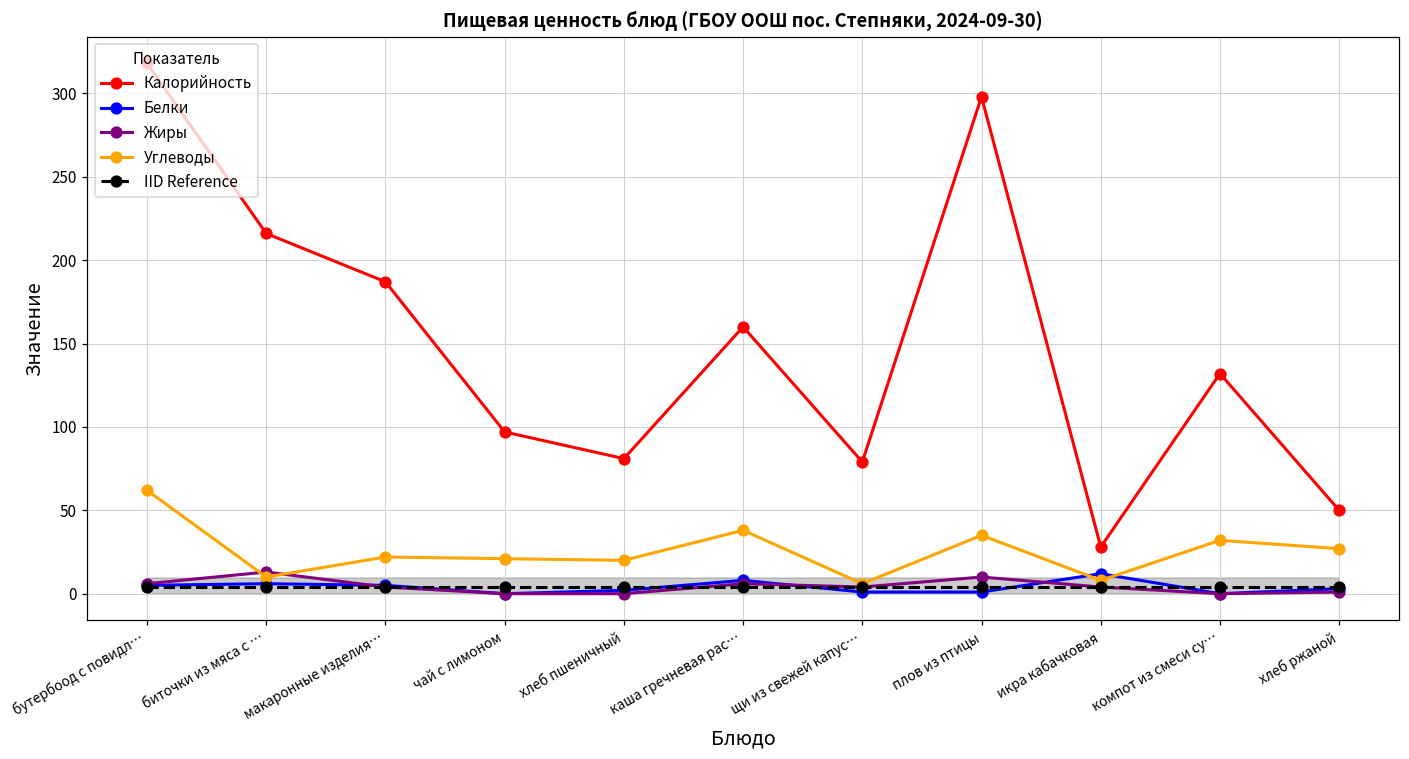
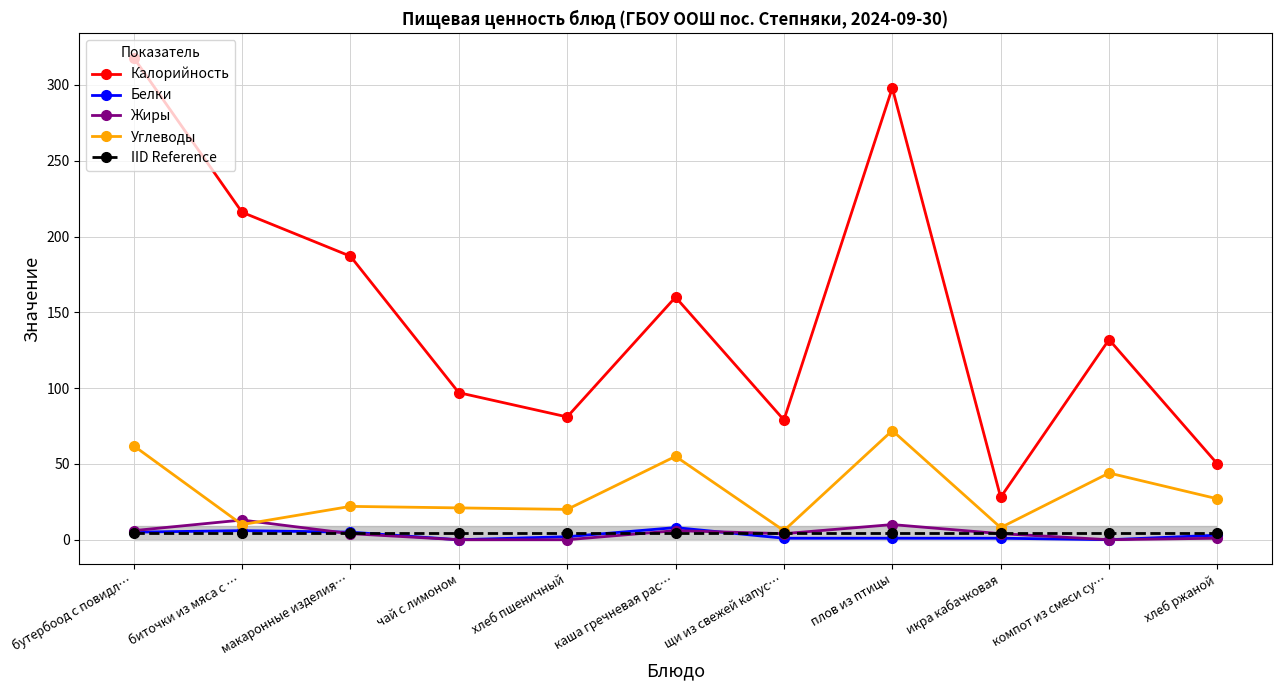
Углеводы, каша гречневая рас…: 38 -> 55
Углеводы, плов из птицы: 35 -> 72
Белки, икра кабачковая: 12 -> 1
Углеводы, компот из смеси су…: 32 -> 44
